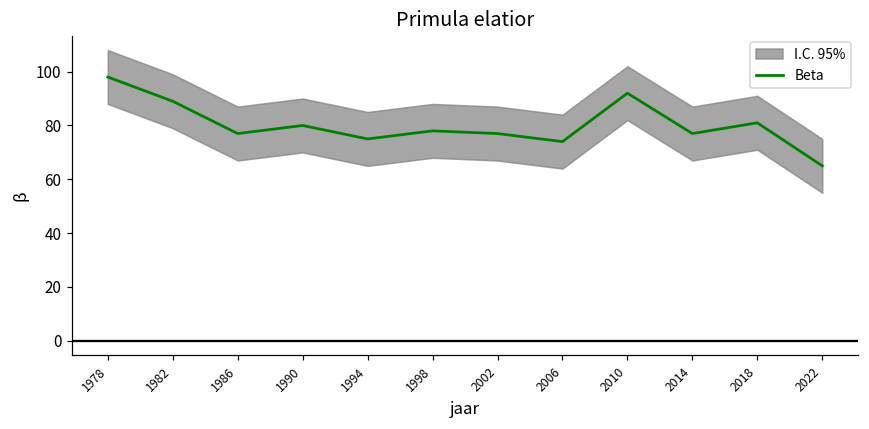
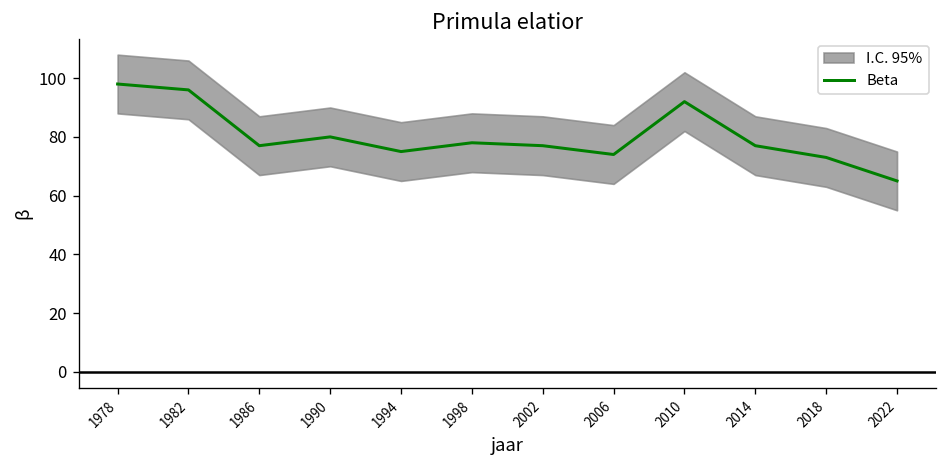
Beta, 1982: 89 -> 96
Beta, 2018: 81 -> 73
